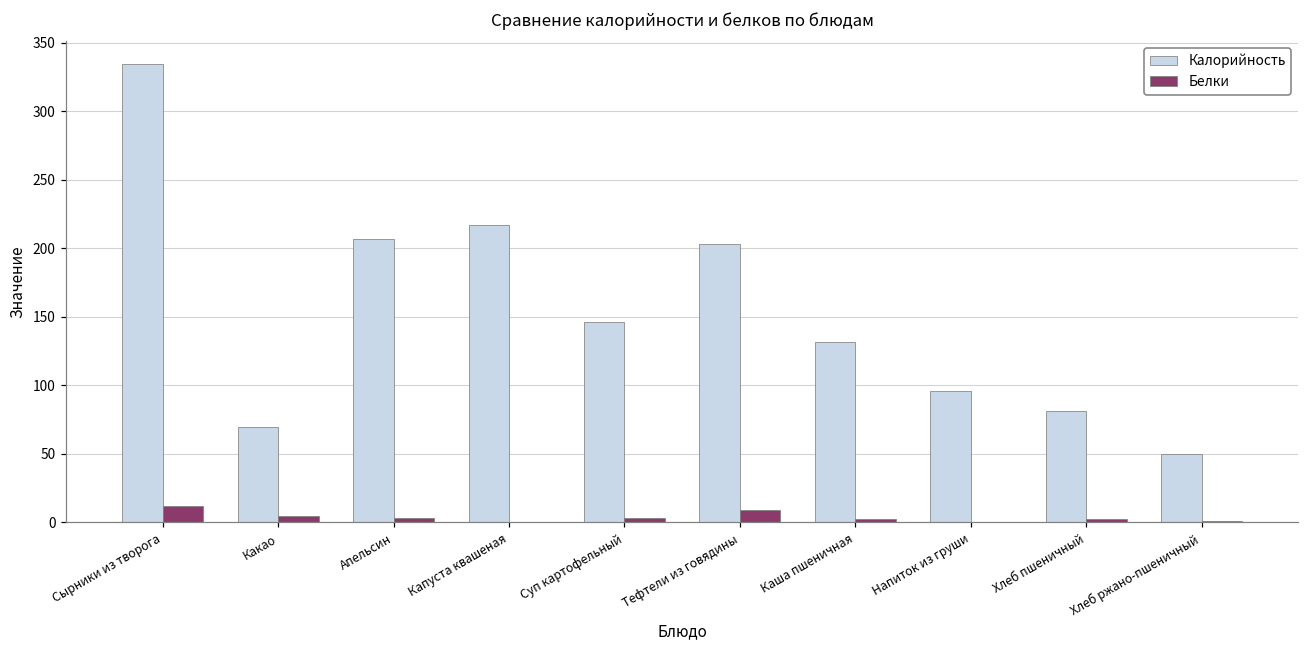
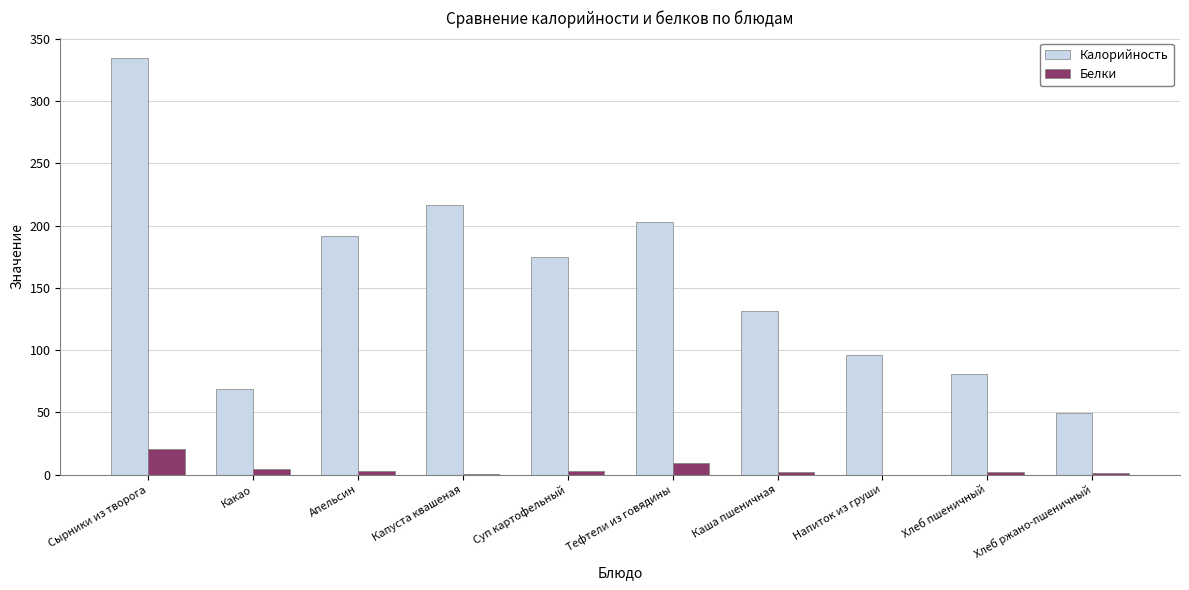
Белки, Сырники из творога: 12 -> 21
Калорийность, Апельсин: 207 -> 192
Калорийность, Суп картофельный: 146 -> 175
